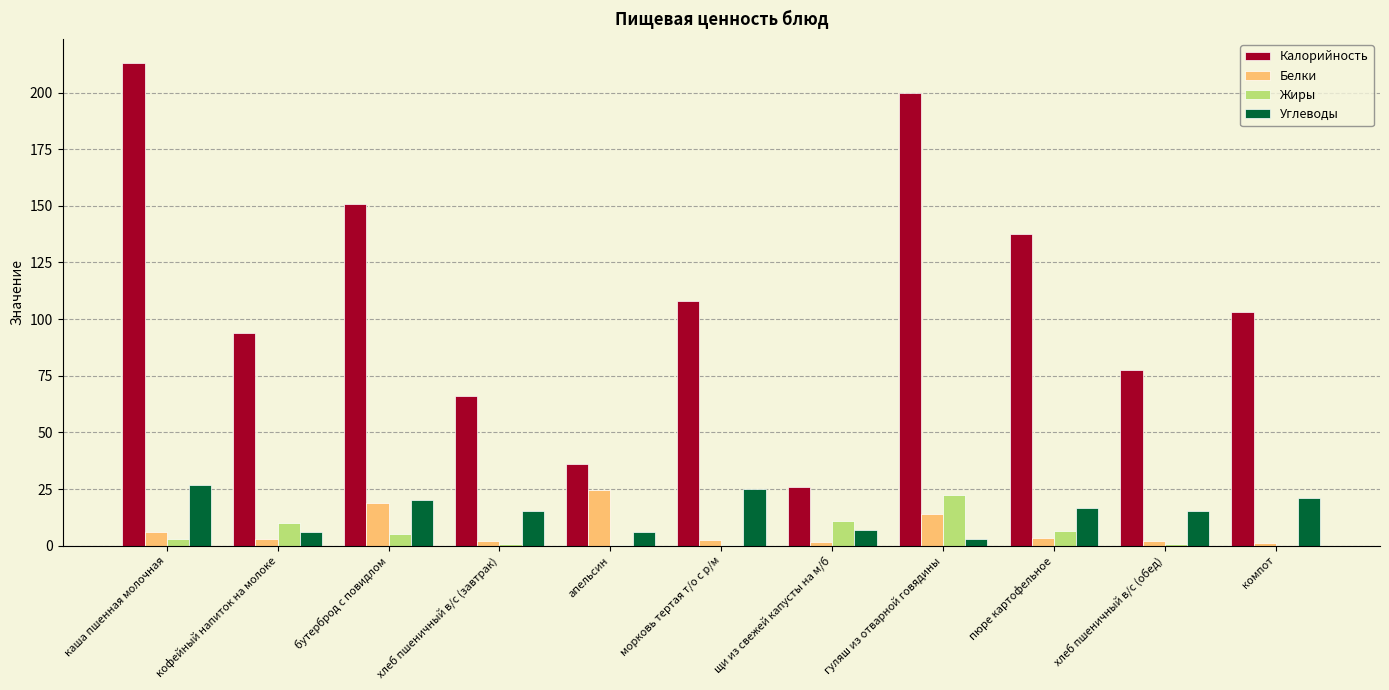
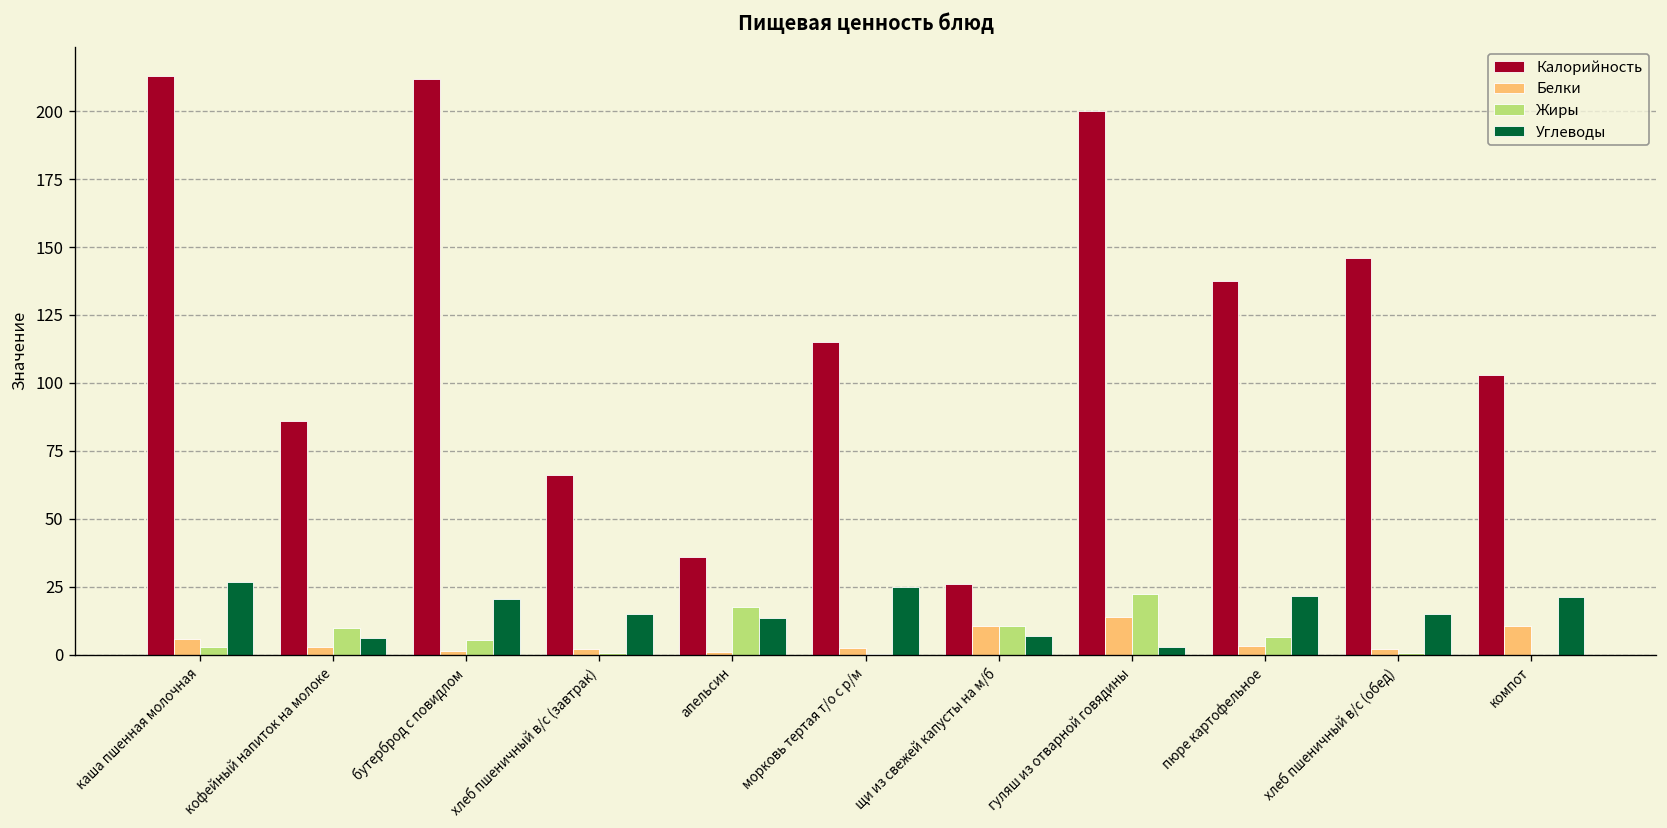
Калорийность, кофейный напиток на молоке: 94 -> 86
Калорийность, бутерброд с повидлом: 151 -> 212
Белки, бутерброд с повидлом: 19 -> 2
Белки, апельсин: 25 -> 1
Жиры, апельсин: 0 -> 18
Углеводы, апельсин: 6 -> 14
Калорийность, морковь тертая т/о с р/м: 108 -> 115
Белки, щи из свежей капусты на м/б: 1 -> 11
Углеводы, пюре картофельное: 16 -> 22
Калорийность, хлеб пшеничный в/с (обед): 77 -> 146
Белки, компот: 1 -> 11
